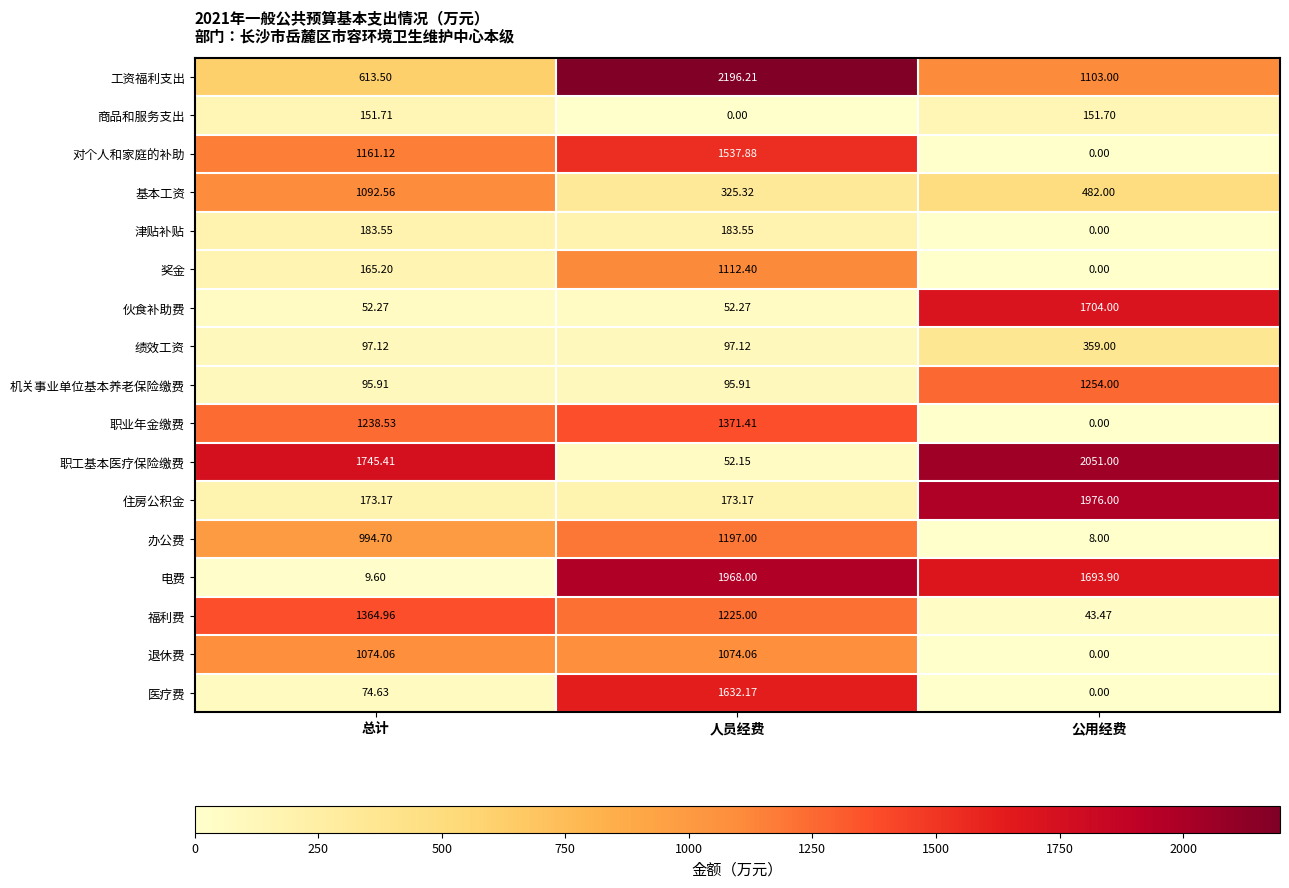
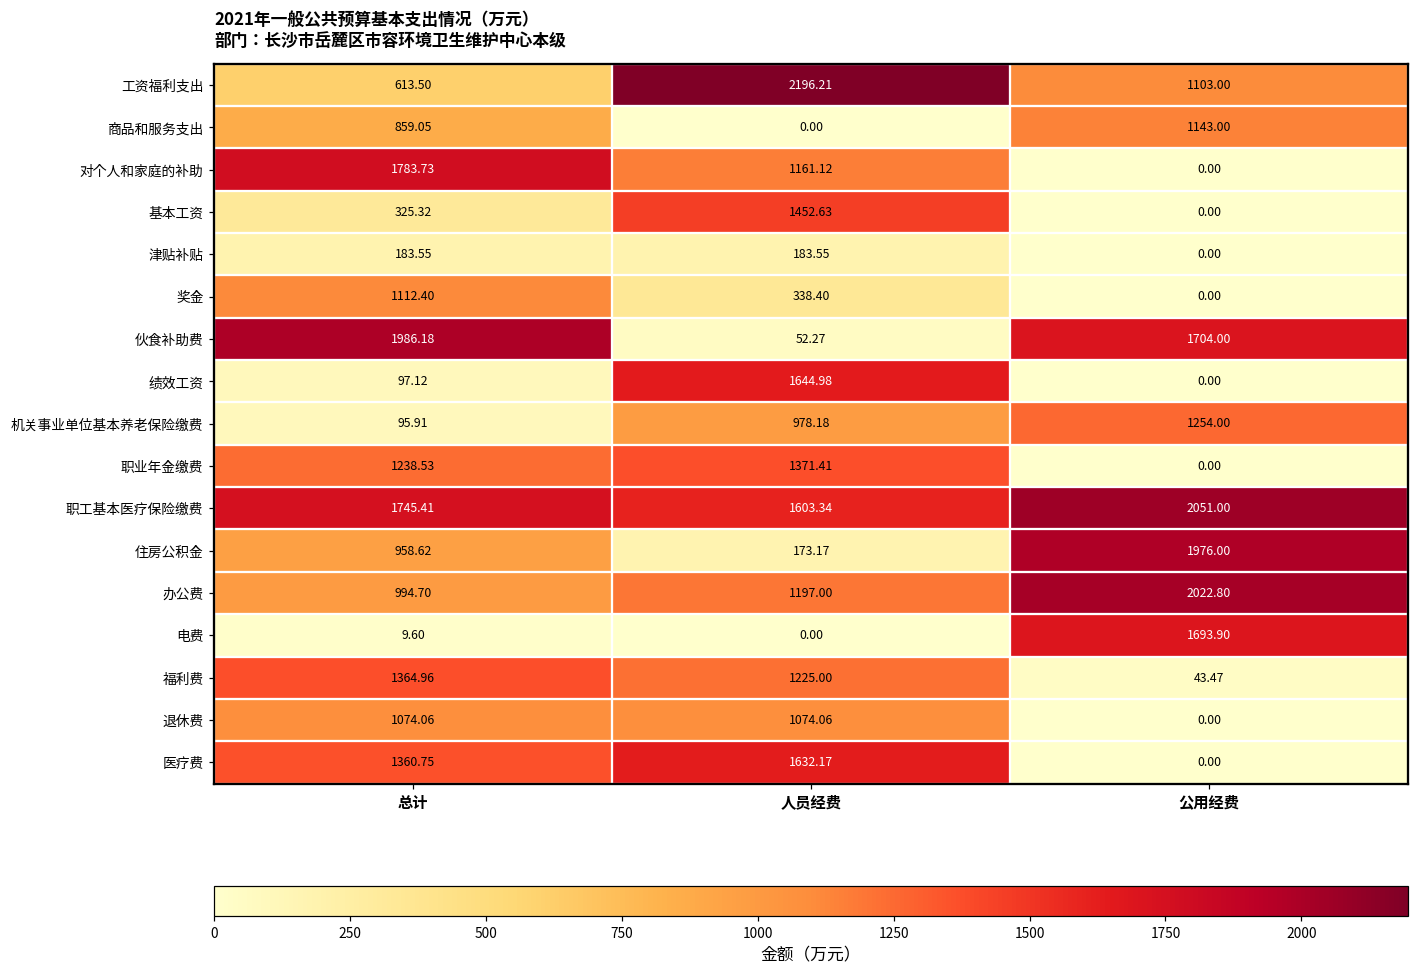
商品和服务支出, 总计: 151.71 -> 859.05
商品和服务支出, 公用经费: 151.70 -> 1143.00
对个人和家庭的补助, 总计: 1161.12 -> 1783.73
对个人和家庭的补助, 人员经费: 1537.88 -> 1161.12
基本工资, 总计: 1092.56 -> 325.32
基本工资, 人员经费: 325.32 -> 1452.63
基本工资, 公用经费: 482.00 -> 0.00
奖金, 总计: 165.20 -> 1112.40
奖金, 人员经费: 1112.40 -> 338.40
伙食补助费, 总计: 52.27 -> 1986.18
绩效工资, 人员经费: 97.12 -> 1644.98
绩效工资, 公用经费: 359.00 -> 0.00
机关事业单位基本养老保险缴费, 人员经费: 95.91 -> 978.18
职工基本医疗保险缴费, 人员经费: 52.15 -> 1603.34
住房公积金, 总计: 173.17 -> 958.62
办公费, 公用经费: 8.00 -> 2022.80
电费, 人员经费: 1968.00 -> 0.00
医疗费, 总计: 74.63 -> 1360.75
